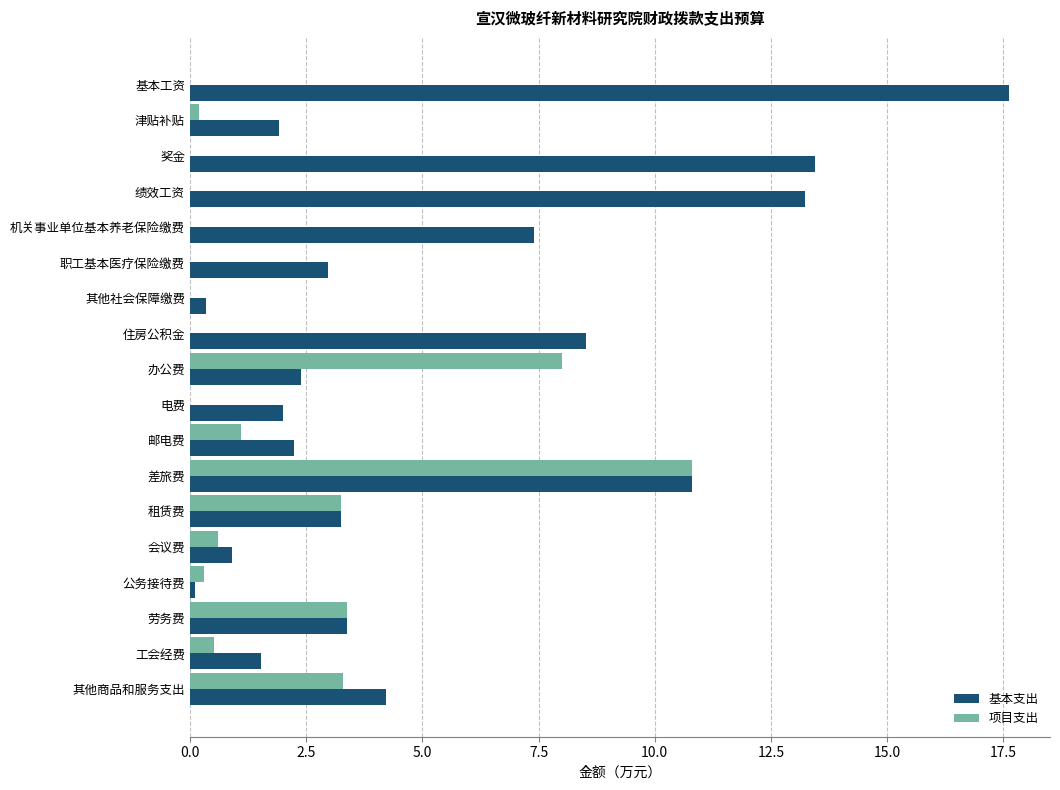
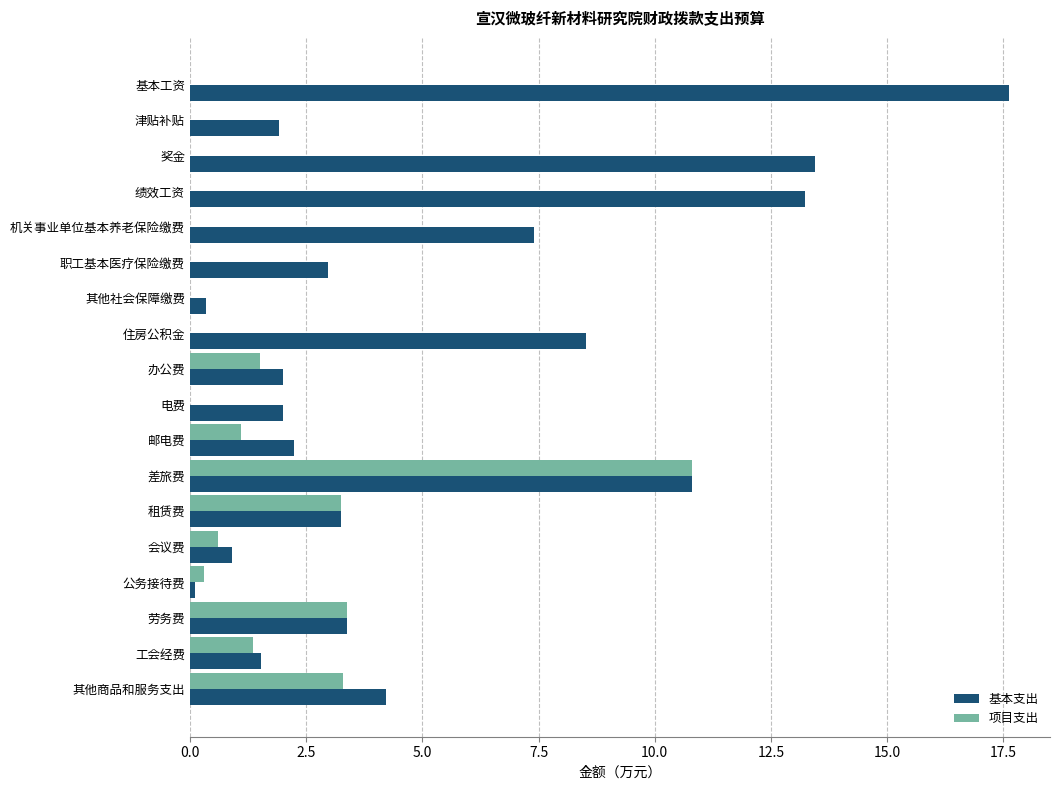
项目支出, 津贴补贴: 0.2 -> 0.0
项目支出, 办公费: 8.0 -> 1.5
基本支出, 办公费: 2.4 -> 2.0
项目支出, 工会经费: 0.5 -> 1.4
